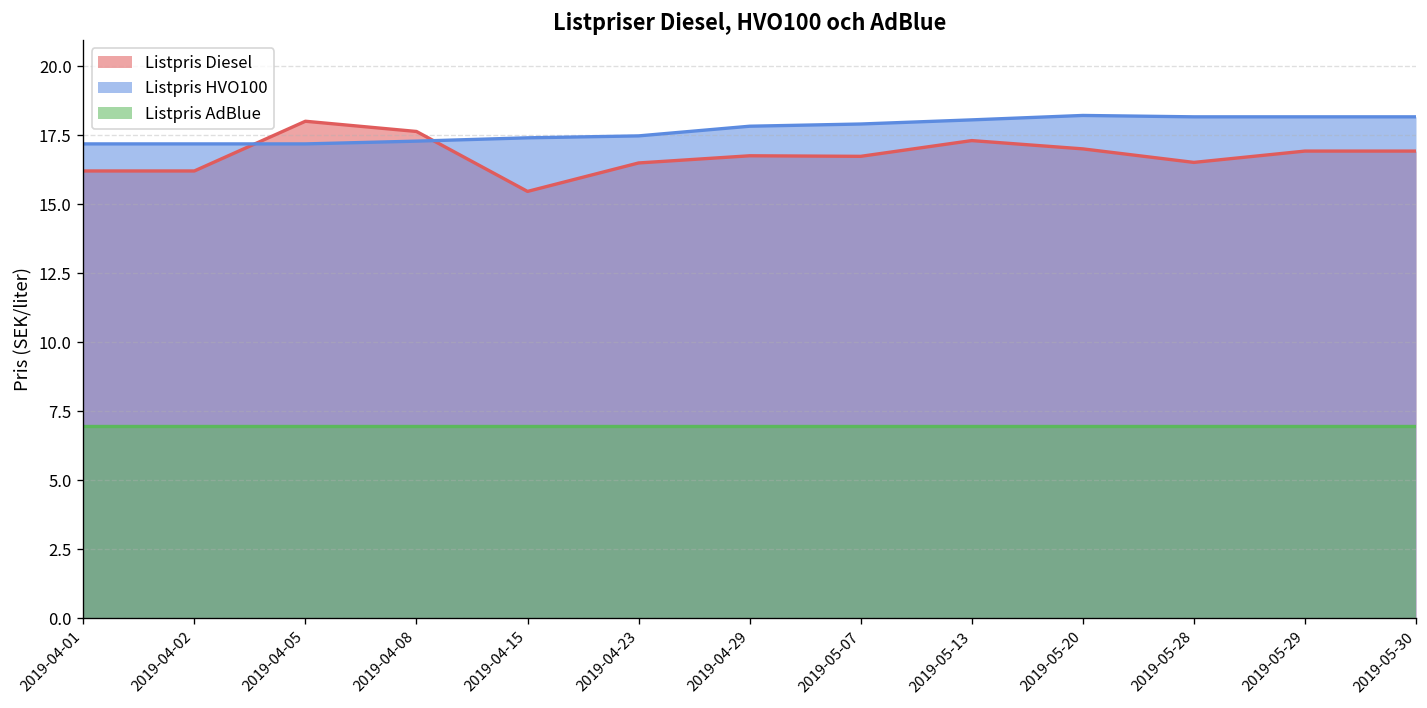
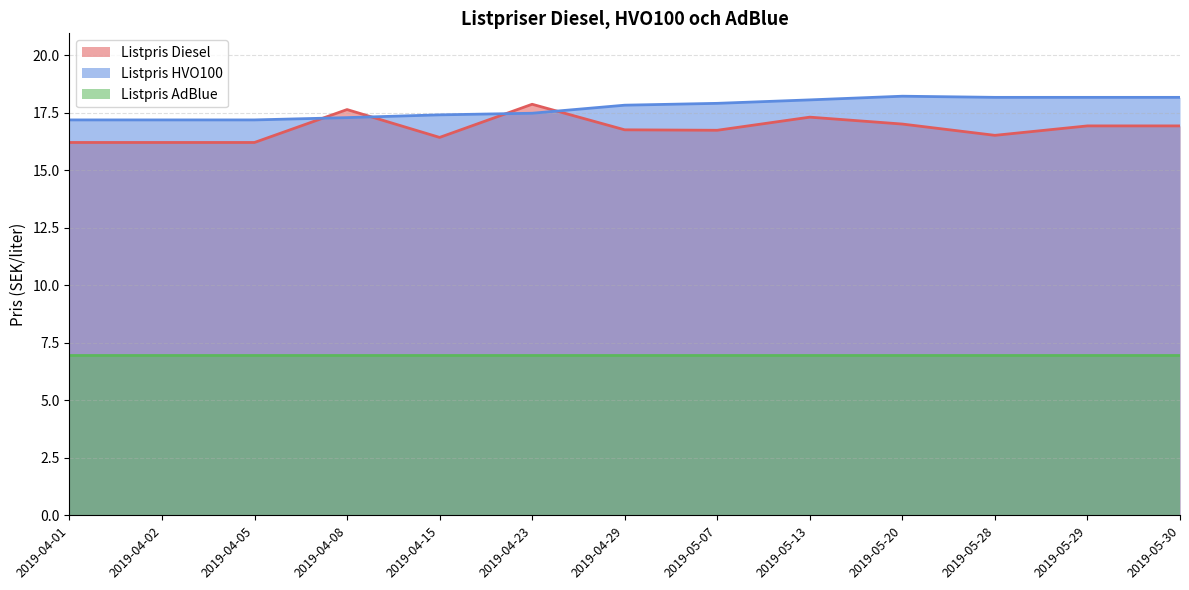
Listpris Diesel, 2019-04-05: 18.0 -> 16.2
Listpris Diesel, 2019-04-15: 15.5 -> 16.4
Listpris Diesel, 2019-04-23: 16.5 -> 17.9
